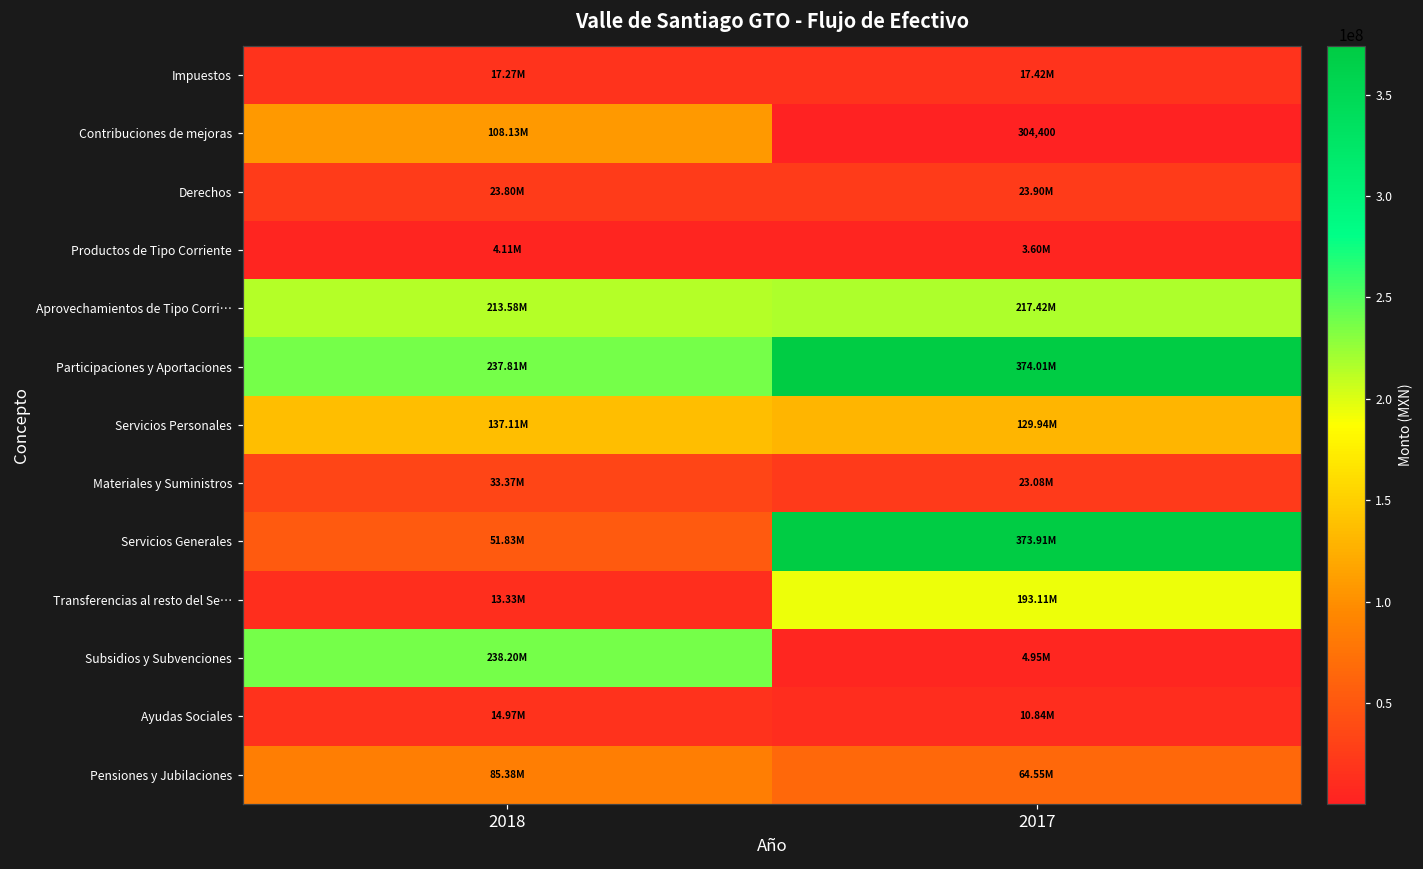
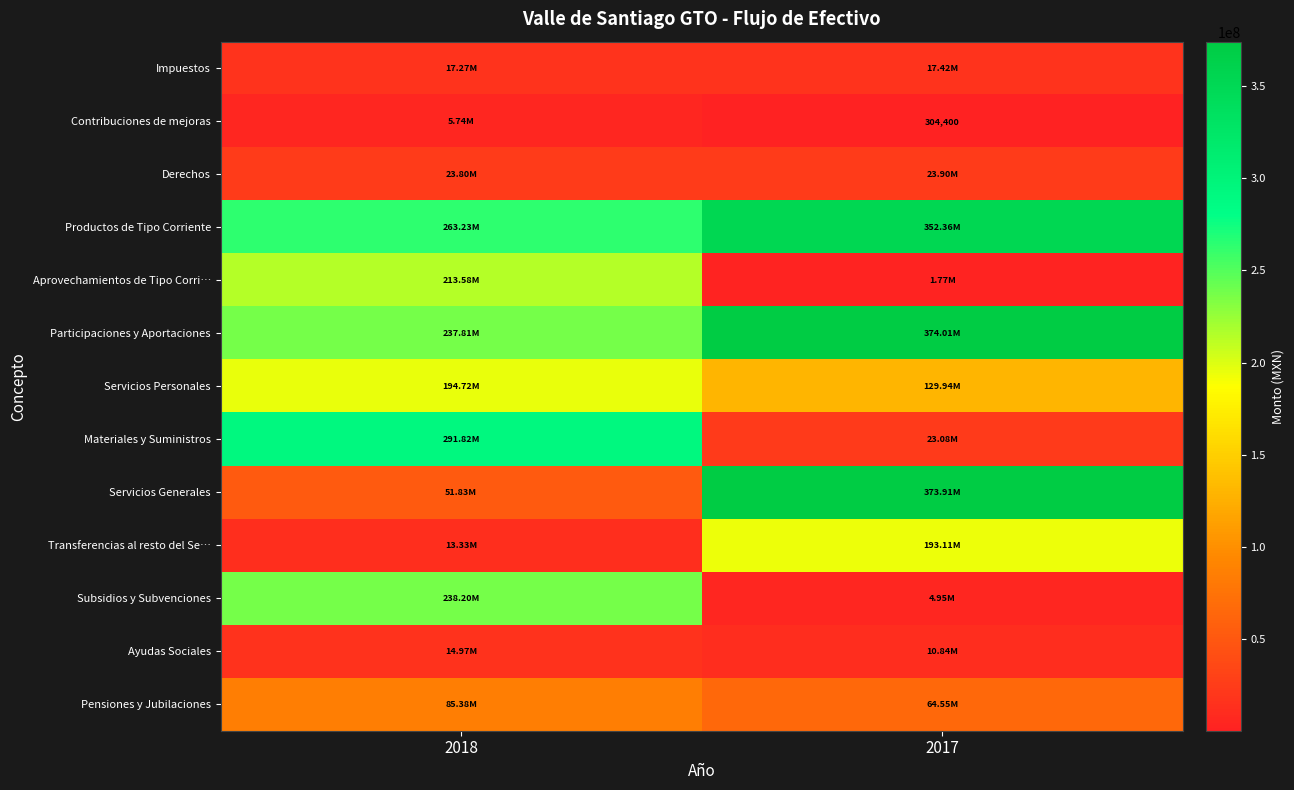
Contribuciones de mejoras, 2018: 108.13M -> 5.74M
Productos de Tipo Corriente, 2018: 4.11M -> 263.23M
Productos de Tipo Corriente, 2017: 3.60M -> 352.36M
Aprovechamientos de Tipo Corri…, 2017: 217.42M -> 1.77M
Servicios Personales, 2018: 137.11M -> 194.72M
Materiales y Suministros, 2018: 33.37M -> 291.82M
